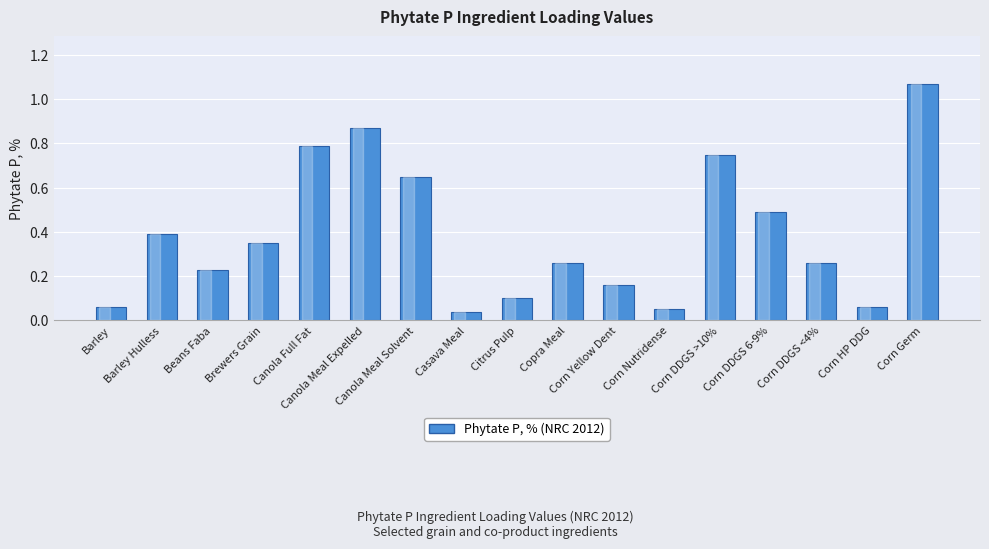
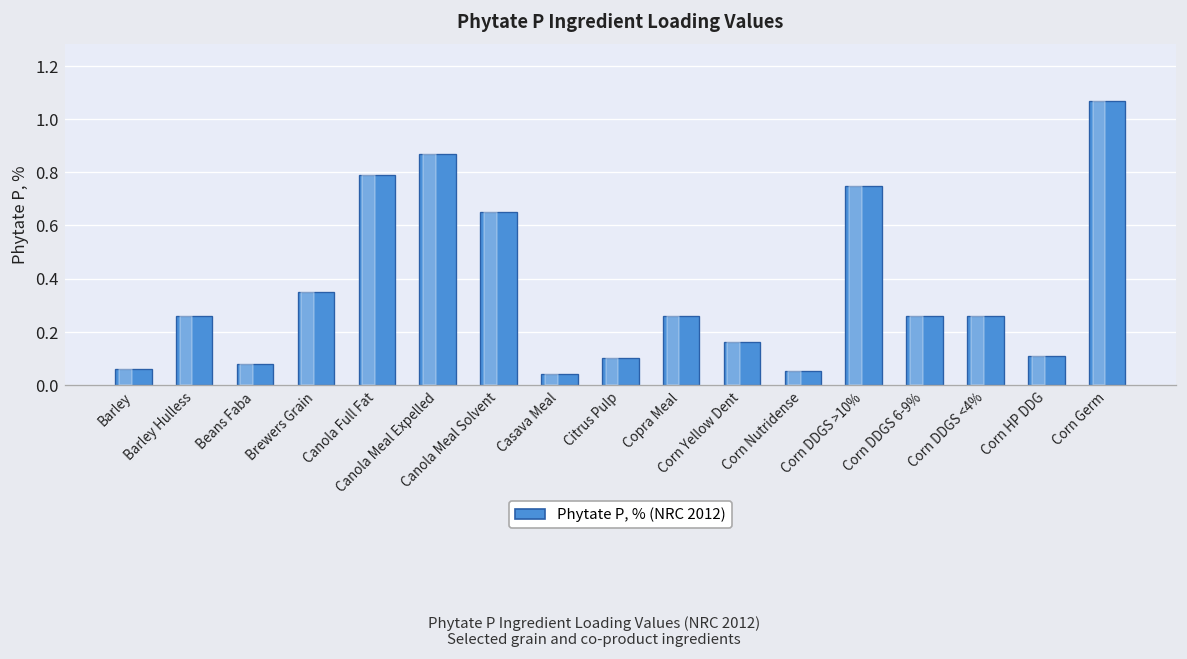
Barley Hulless: 0.39 -> 0.26
Beans Faba: 0.23 -> 0.08
Corn DDGS 6-9%: 0.49 -> 0.26
Corn HP DDG: 0.06 -> 0.11
